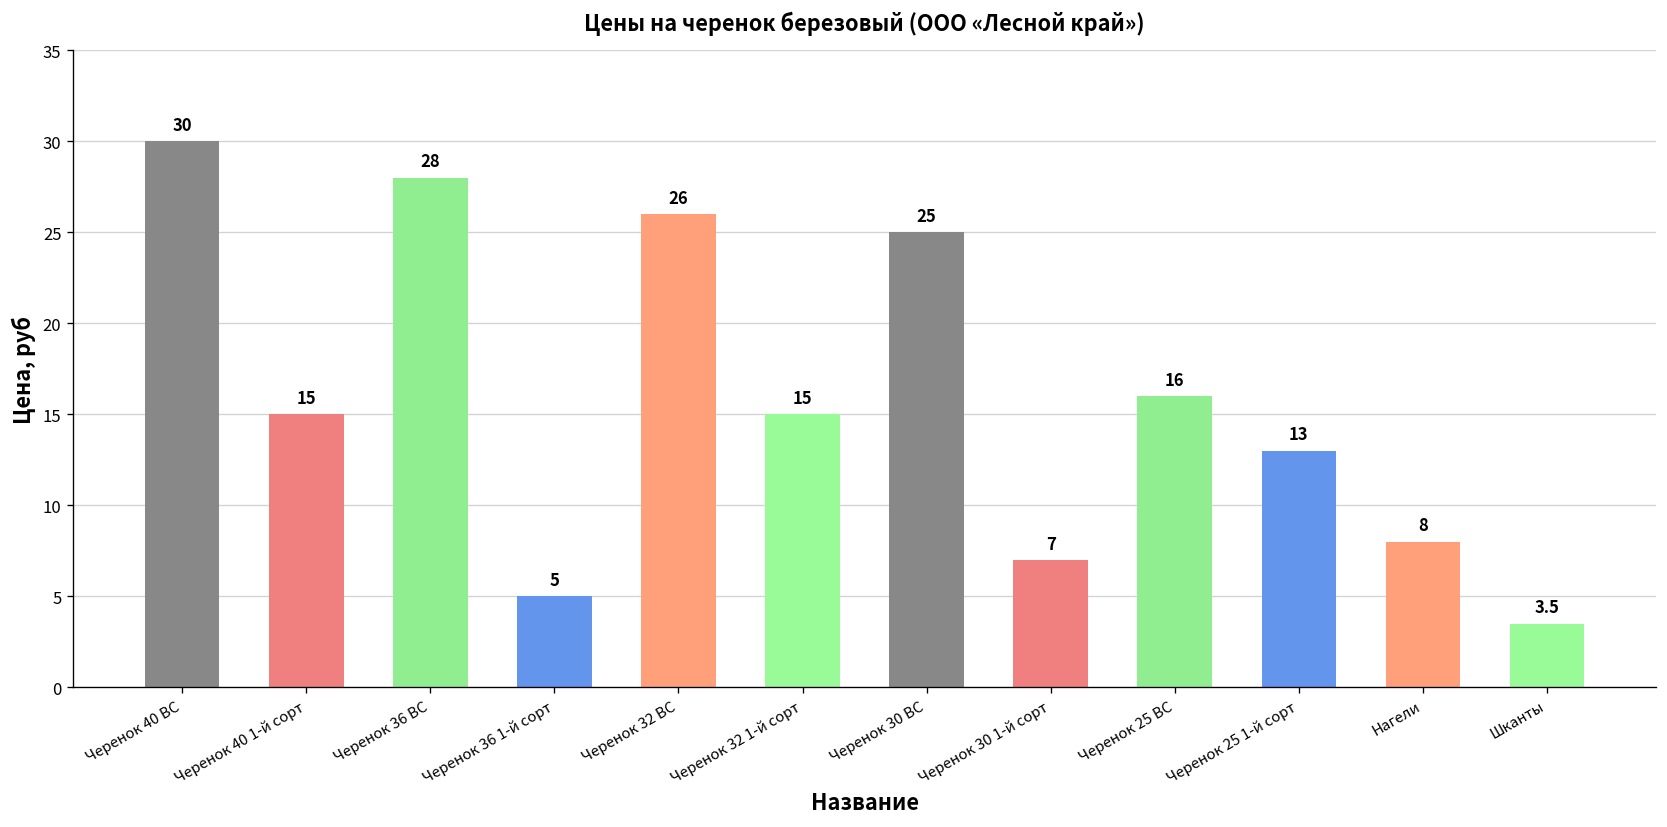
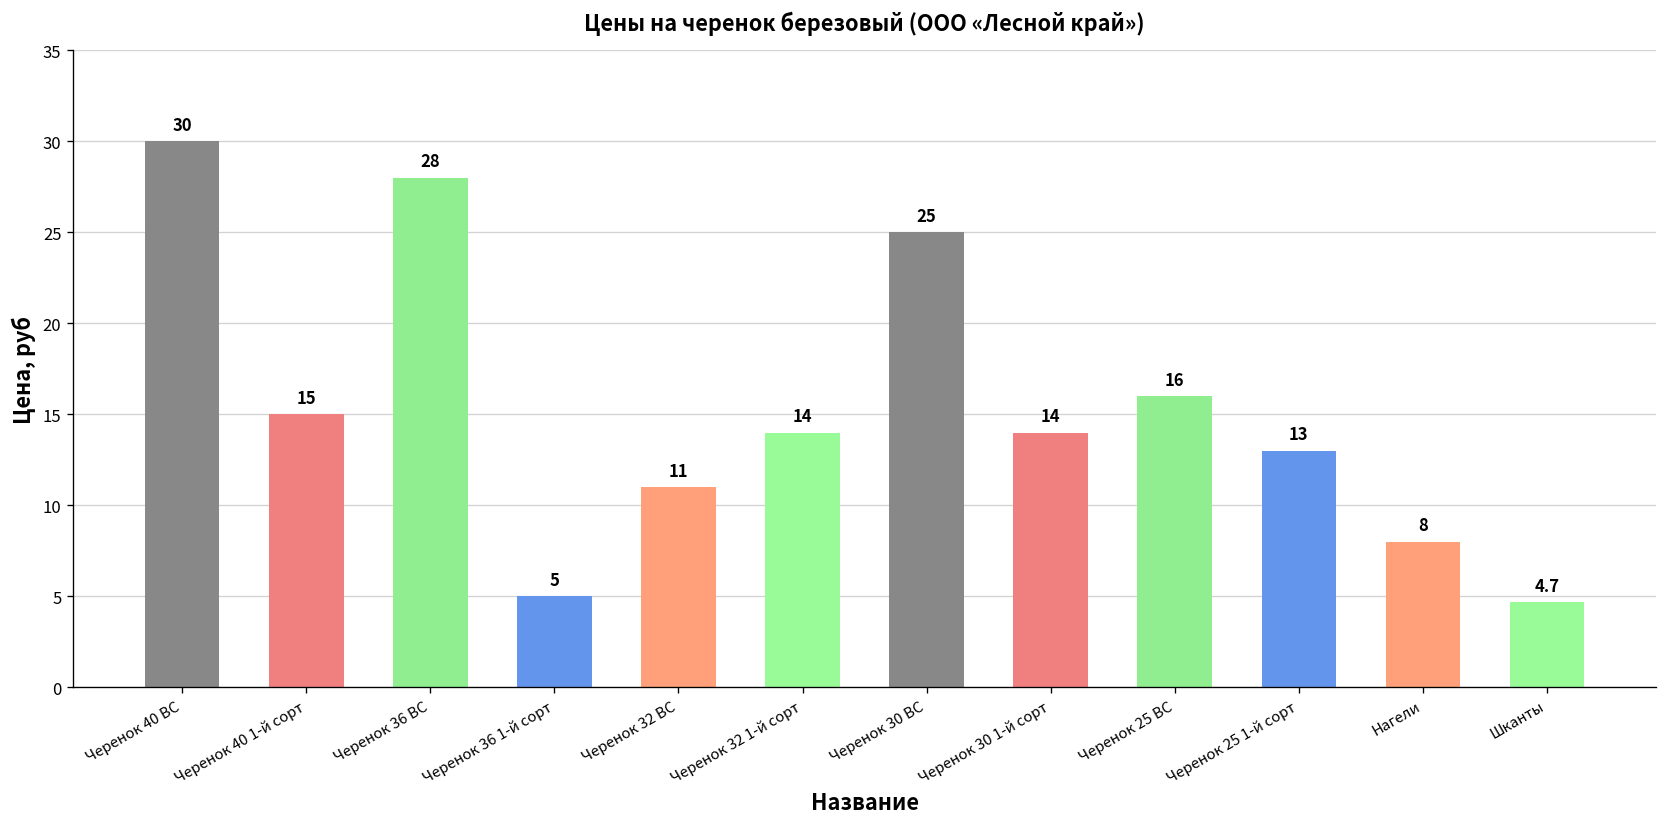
Черенок 32 ВС: 26 -> 11
Черенок 32 1-й сорт: 15 -> 14
Черенок 30 1-й сорт: 7 -> 14
Шканты: 3.5 -> 4.7
